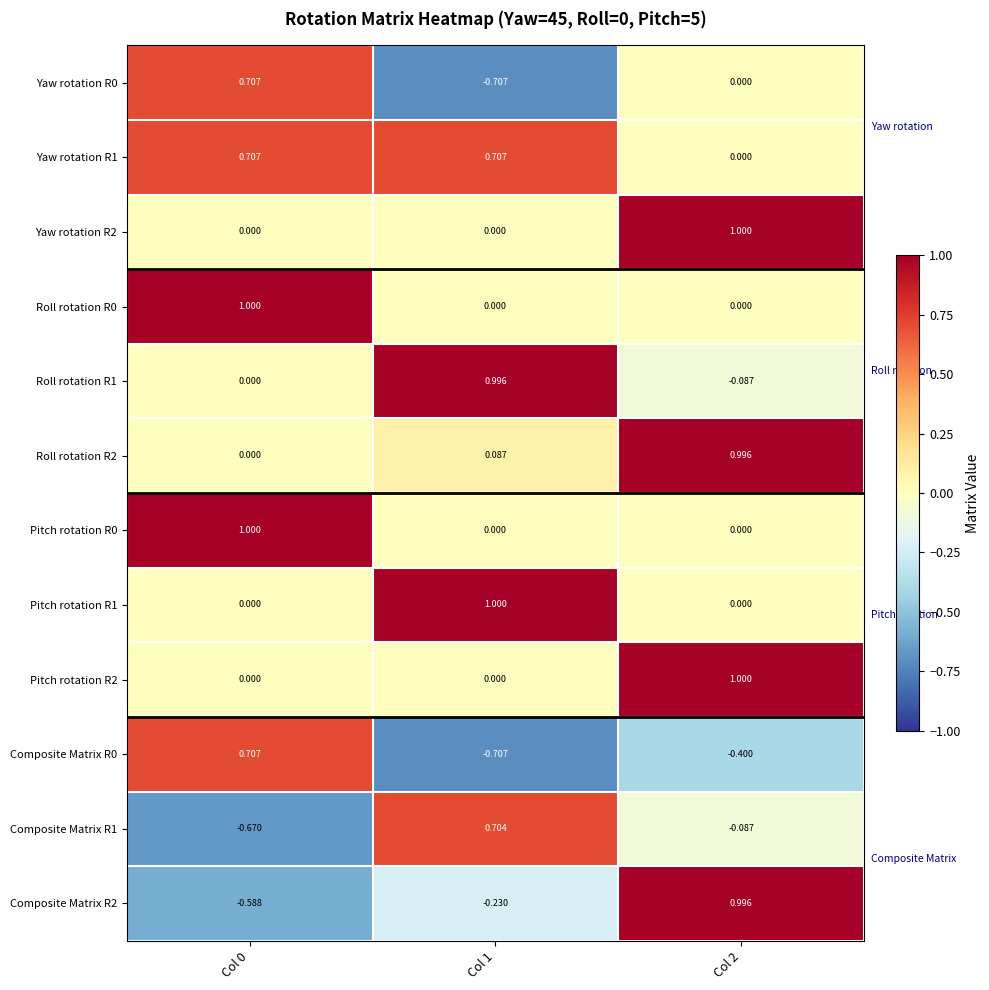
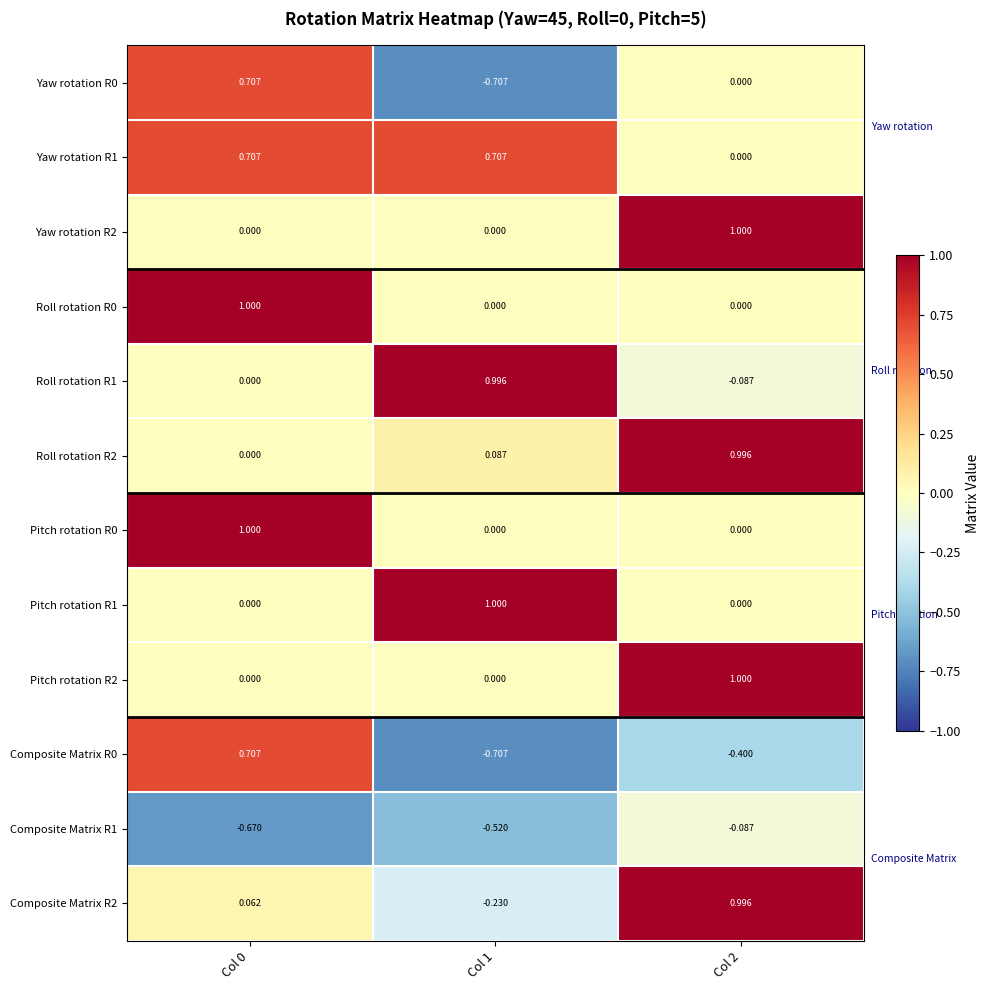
Composite Matrix R1, Col 1: 0.704 -> -0.520
Composite Matrix R2, Col 0: -0.588 -> 0.062
